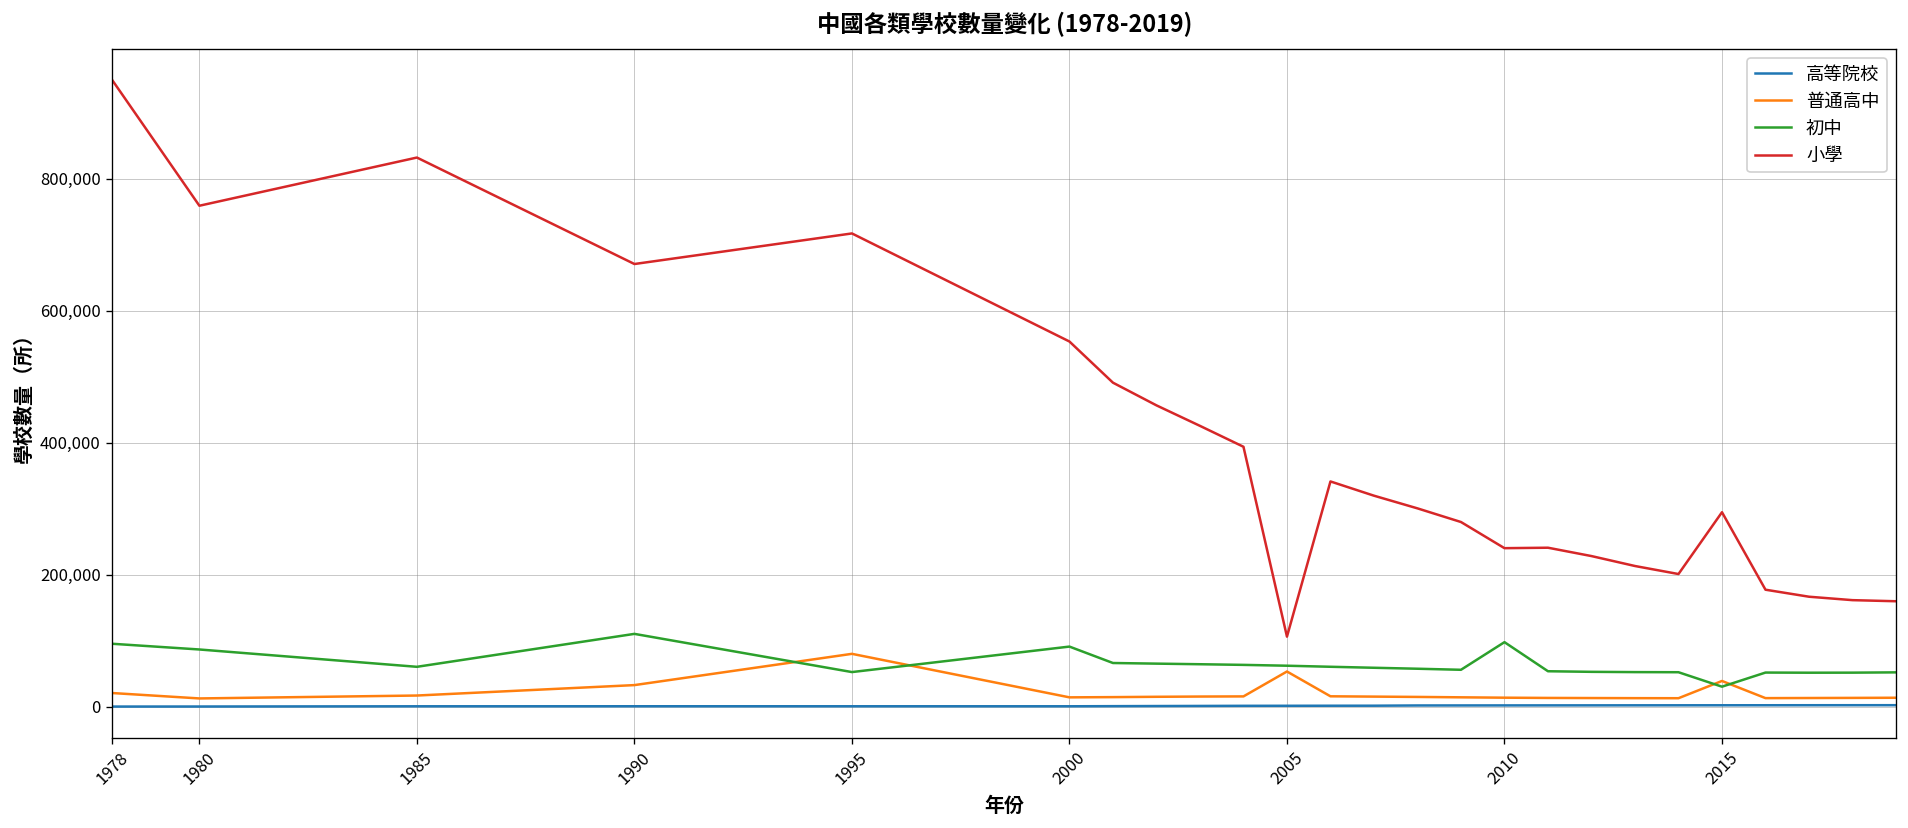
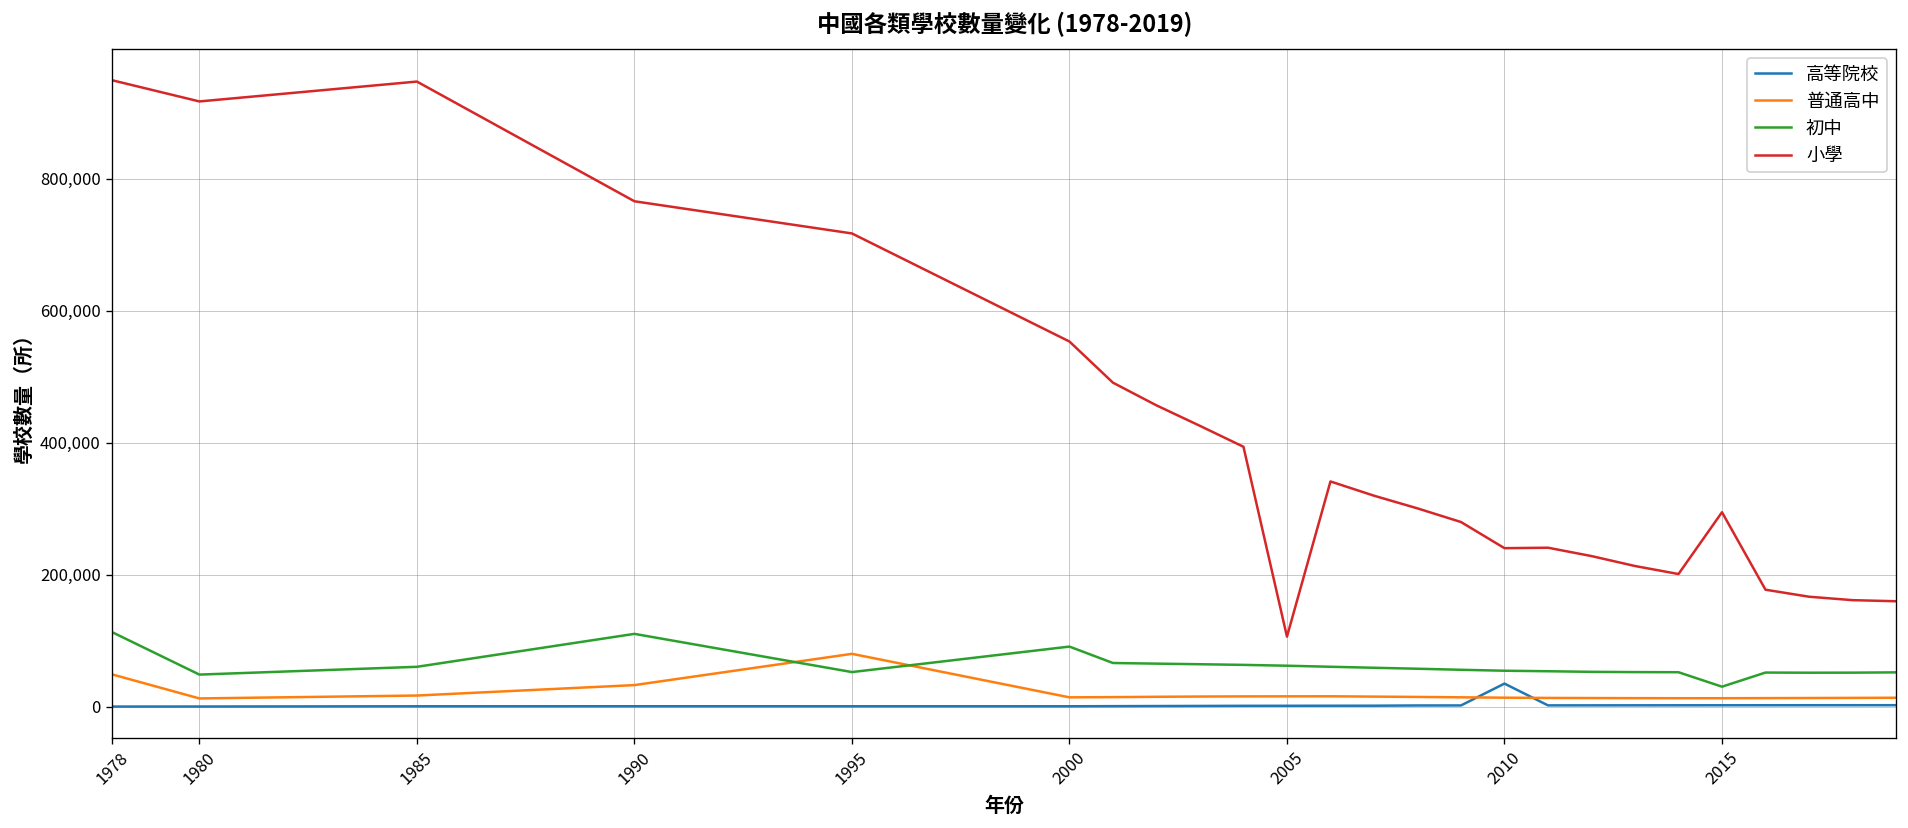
普通高中, 1978: 20,000 -> 50,000
初中, 1978: 100,000 -> 110,000
初中, 1980: 90,000 -> 50,000
小學, 1980: 760,000 -> 920,000
小學, 1985: 830,000 -> 950,000
小學, 1990: 670,000 -> 770,000
普通高中, 2005: 50,000 -> 20,000
高等院校, 2010: 0 -> 40,000
初中, 2010: 100,000 -> 50,000
普通高中, 2015: 40,000 -> 10,000
